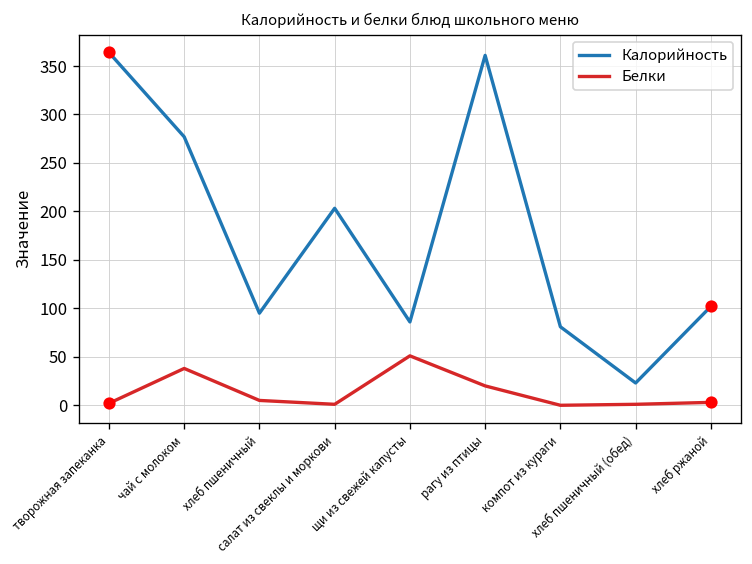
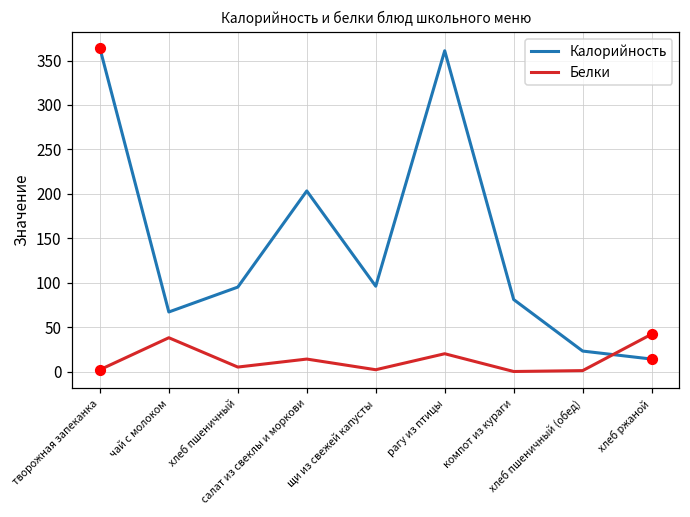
Калорийность, чай с молоком: 280 -> 70
Белки, салат из свеклы и моркови: 0 -> 10
Калорийность, щи из свежей капусты: 90 -> 100
Белки, щи из свежей капусты: 50 -> 0
Калорийность, хлеб ржаной: 100 -> 10
Белки, хлеб ржаной: 0 -> 40
